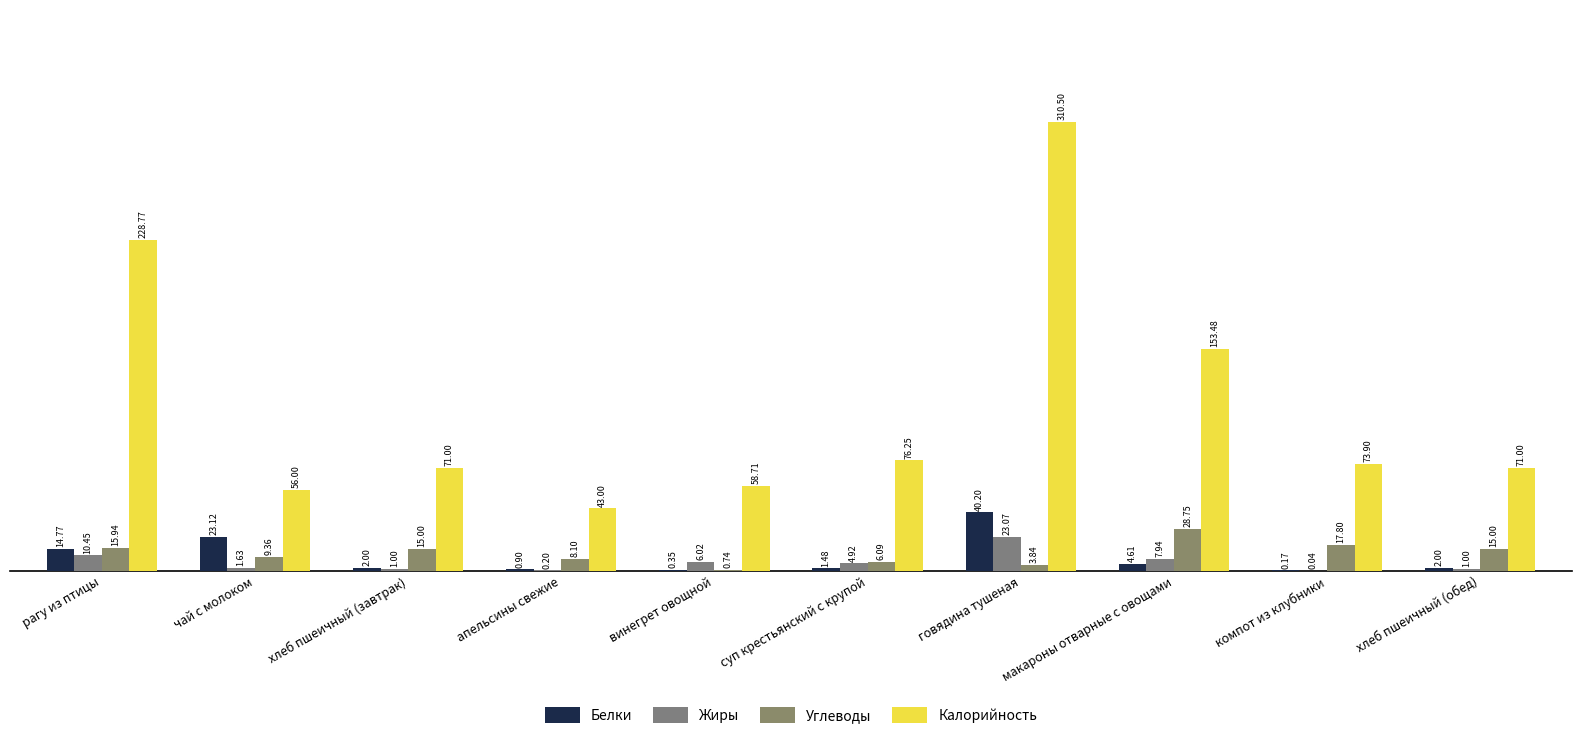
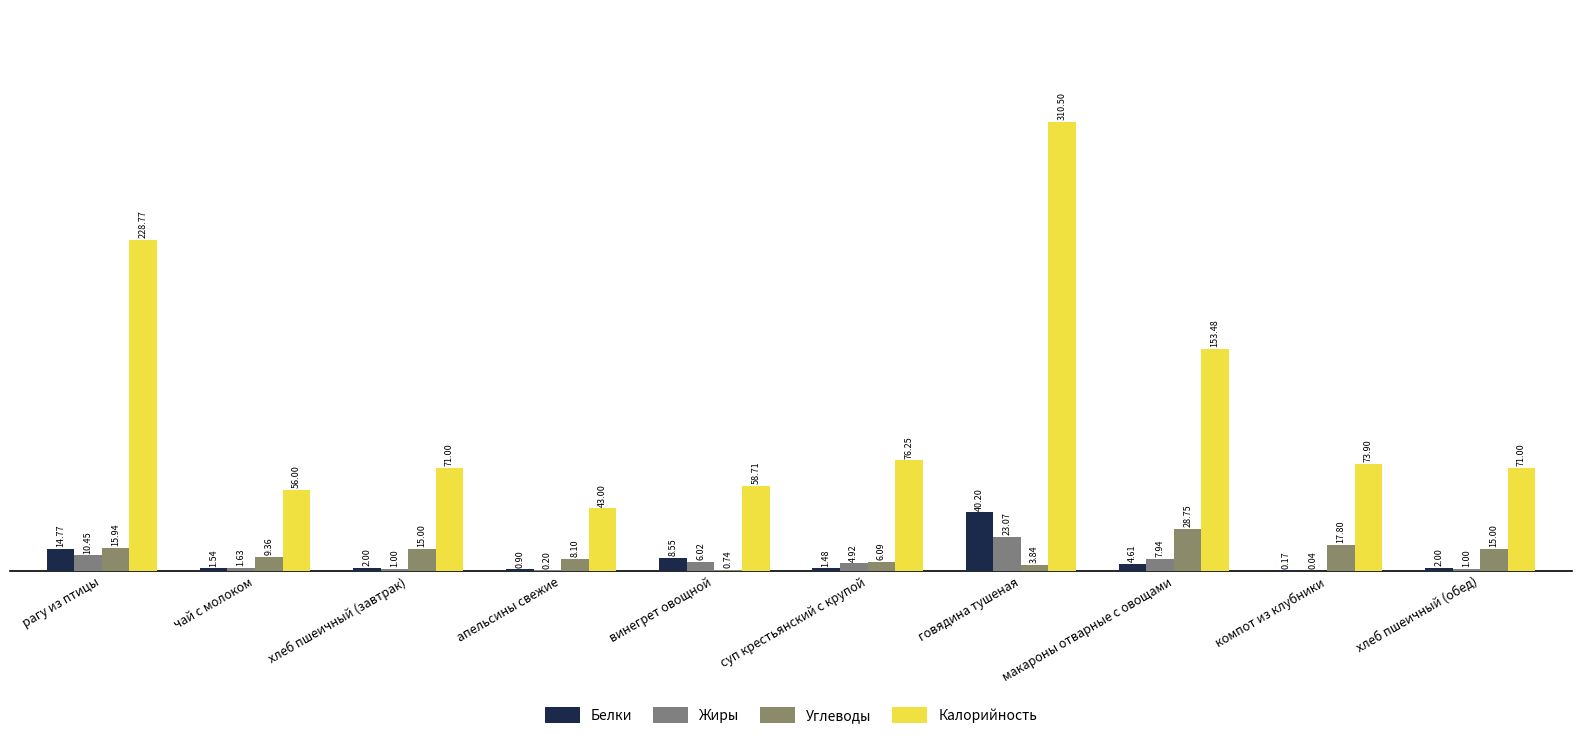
Белки, чай с молоком: 23.12 -> 1.54
Белки, винегрет овощной: 0.35 -> 8.55
